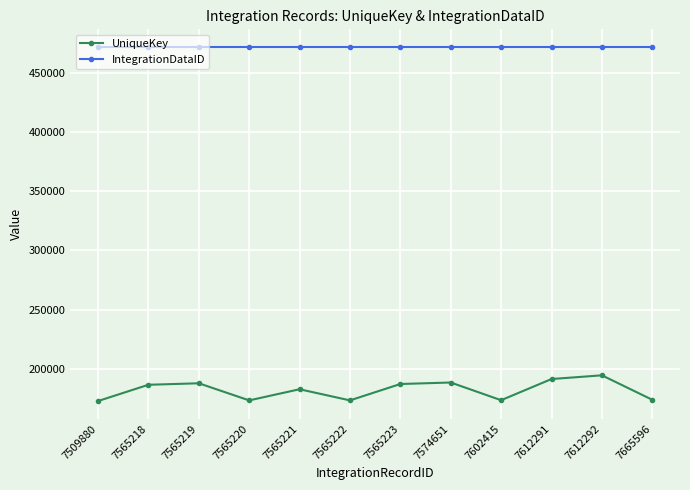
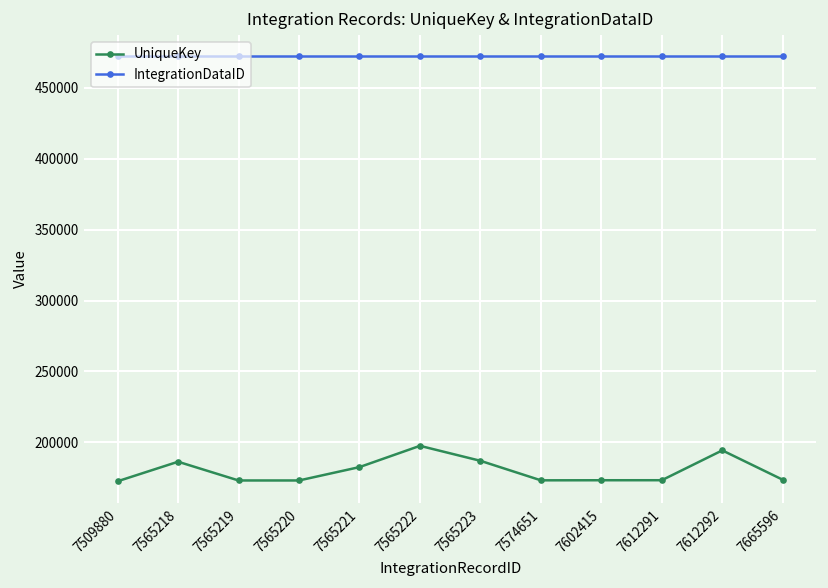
UniqueKey, 7565219: 188000 -> 173000
UniqueKey, 7565222: 173000 -> 198000
UniqueKey, 7574651: 188000 -> 173000
UniqueKey, 7612291: 191000 -> 173000
